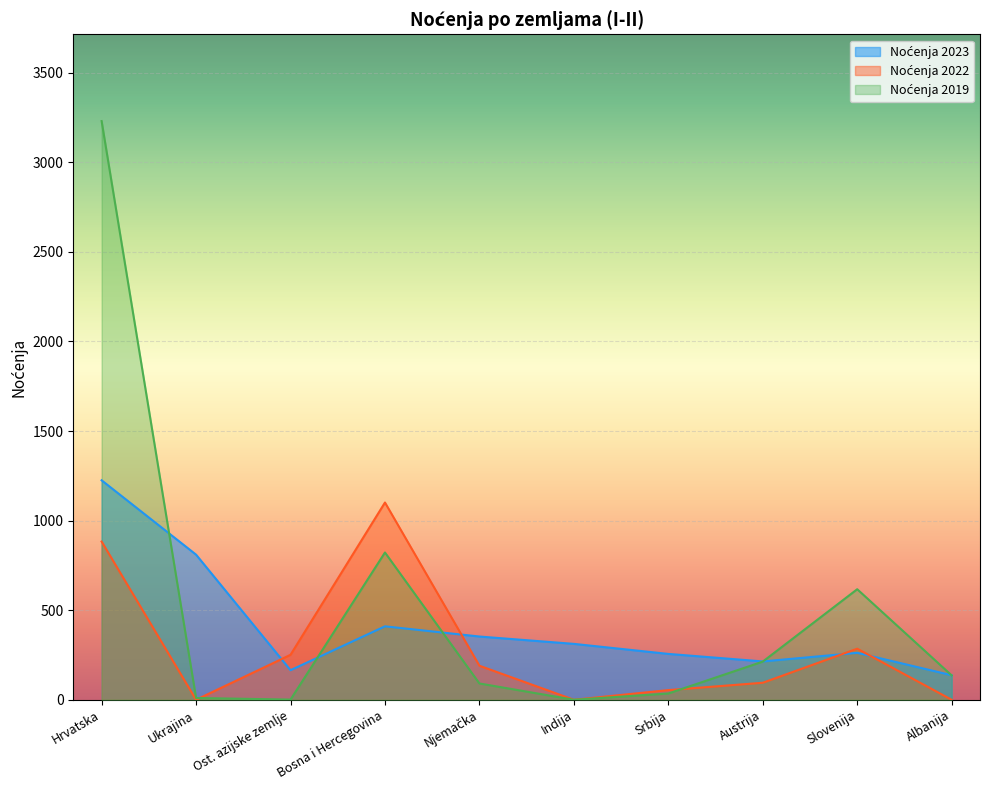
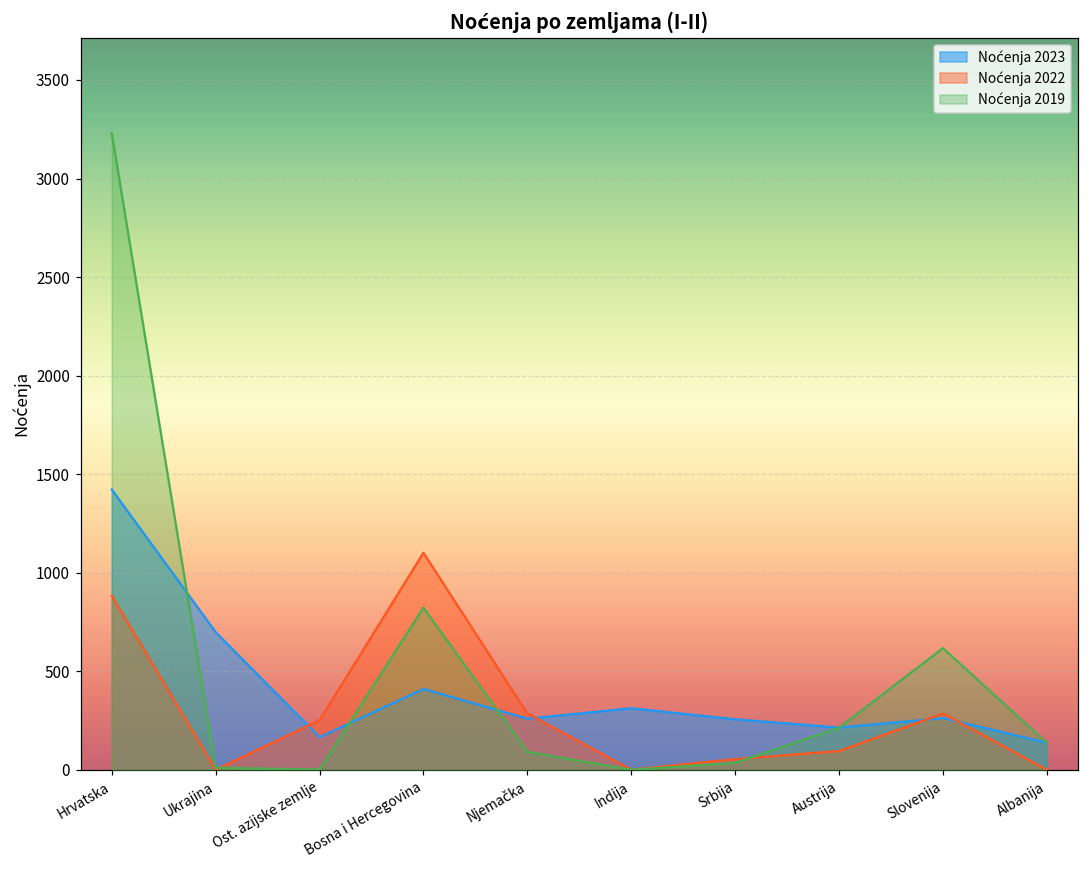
Noćenja 2023, Hrvatska: 1230 -> 1420
Noćenja 2023, Ukrajina: 810 -> 700
Noćenja 2023, Njemačka: 350 -> 260
Noćenja 2022, Njemačka: 190 -> 290
